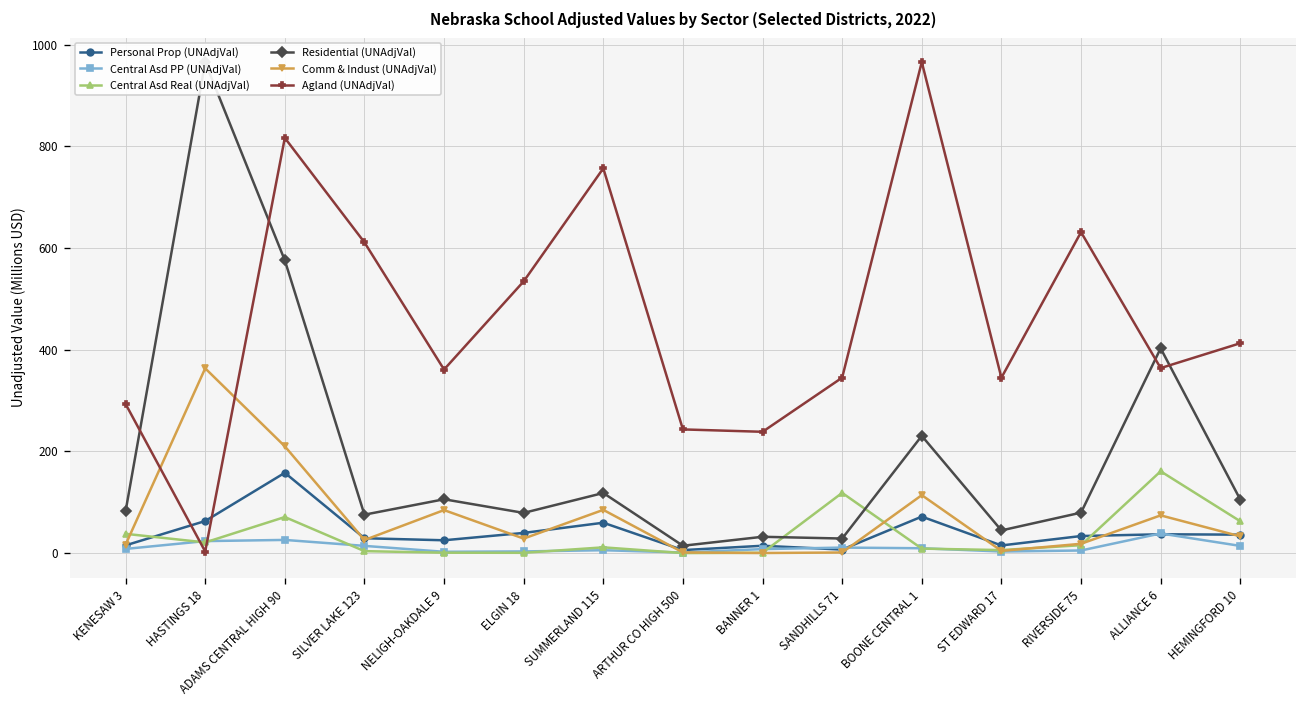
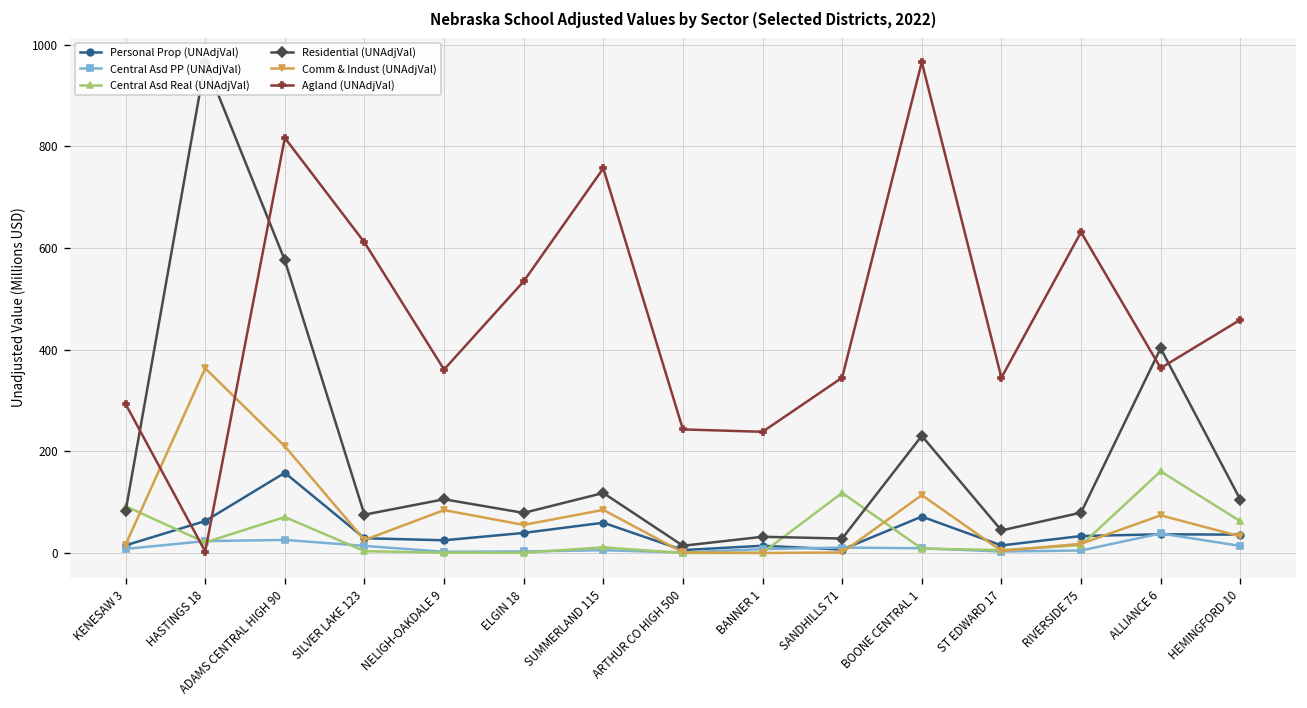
Central Asd Real (UNAdjVal), KENESAW 3: 40 -> 90
Comm & Indust (UNAdjVal), ELGIN 18: 30 -> 60
Agland (UNAdjVal), HEMINGFORD 10: 410 -> 460
